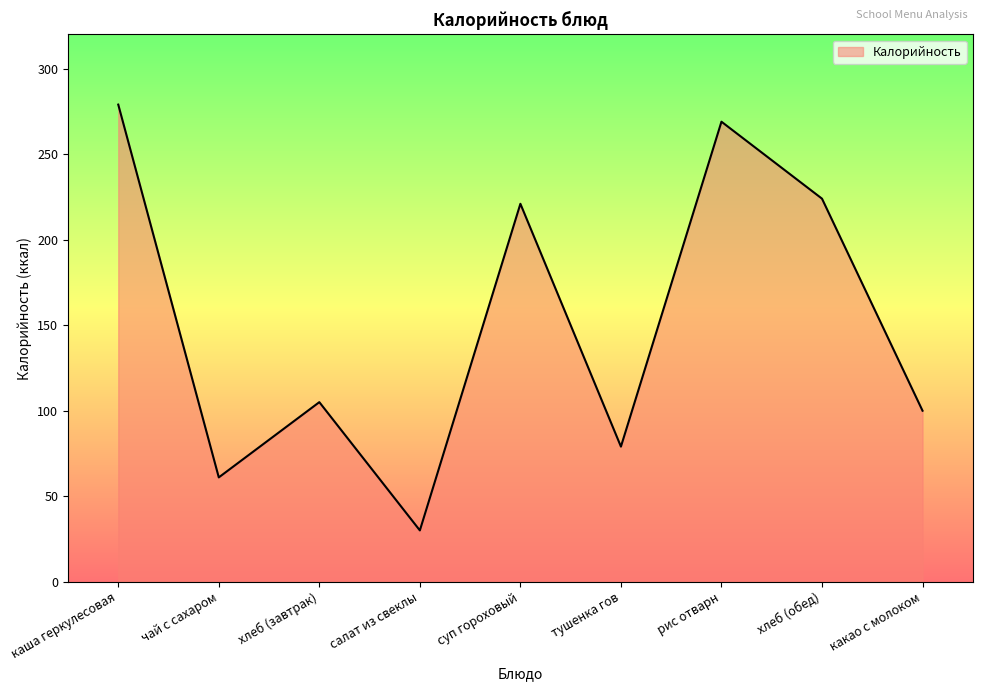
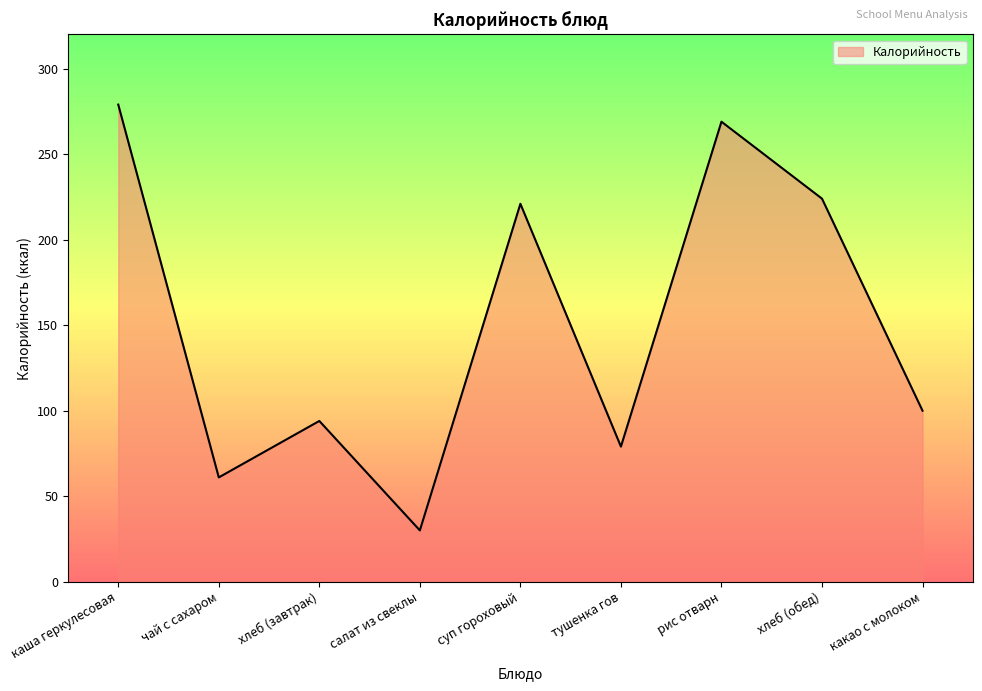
хлеб (завтрак): 105 -> 94
